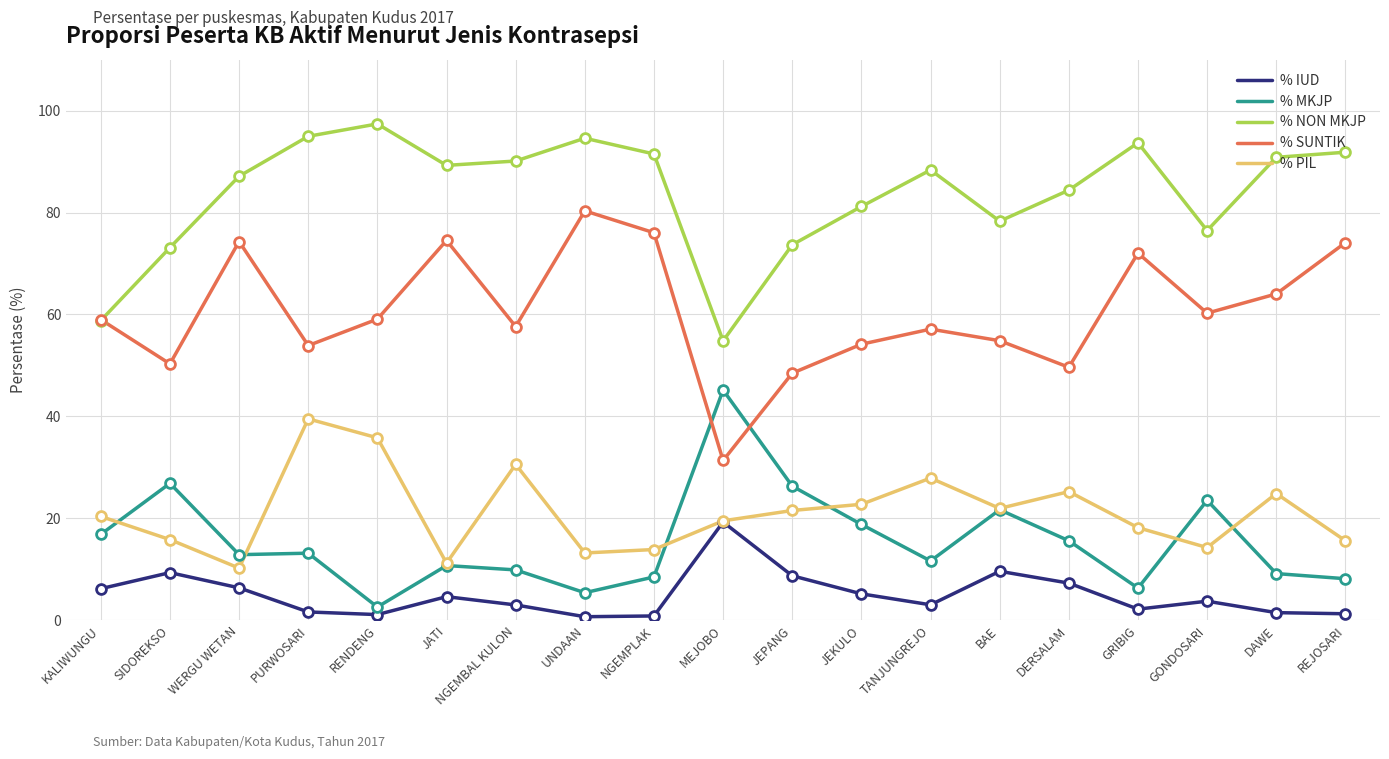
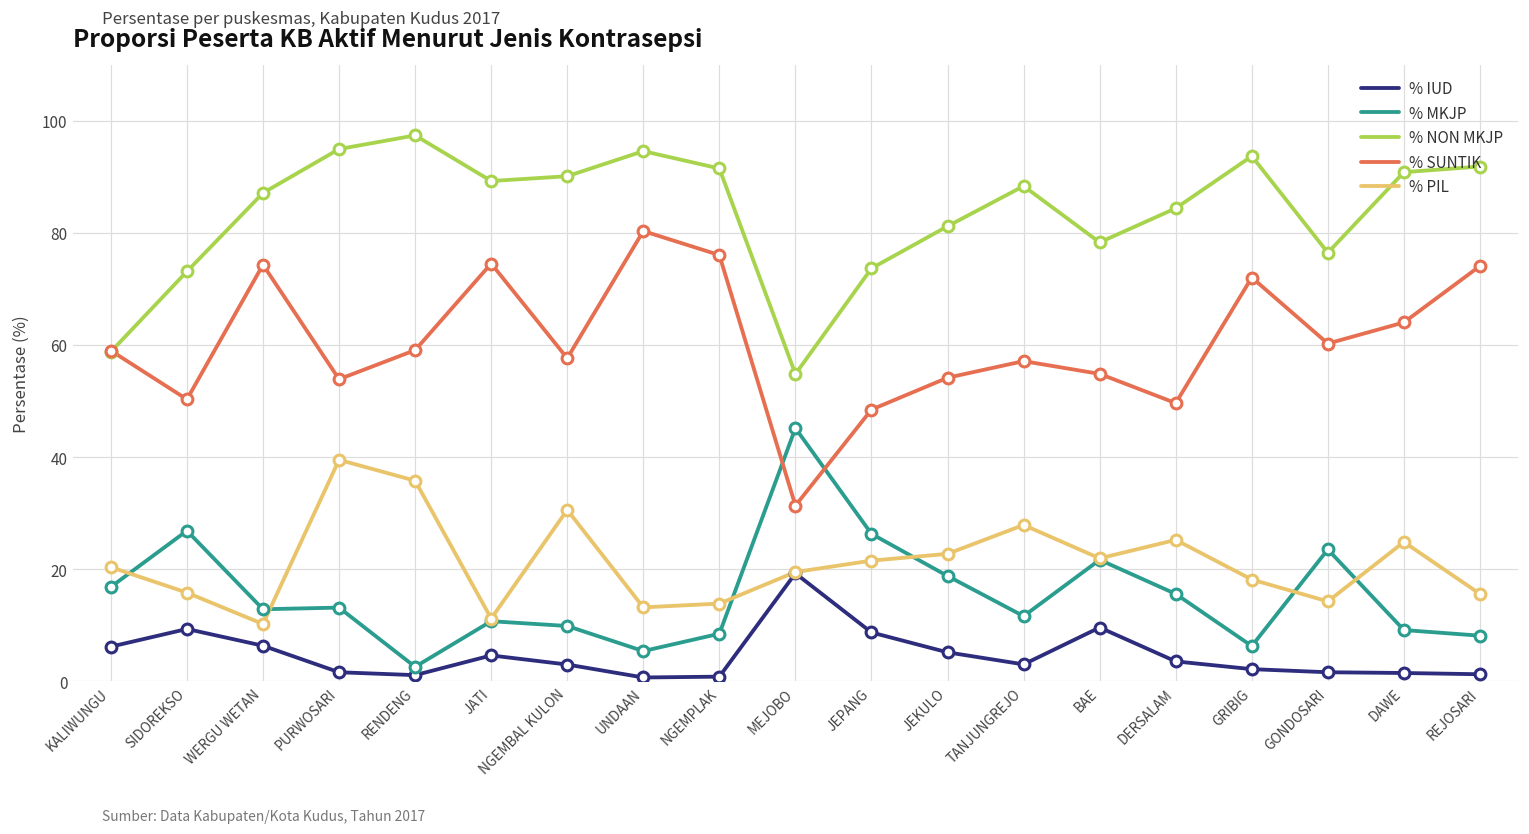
% IUD, DERSALAM: 7 -> 4
% IUD, GONDOSARI: 4 -> 2
